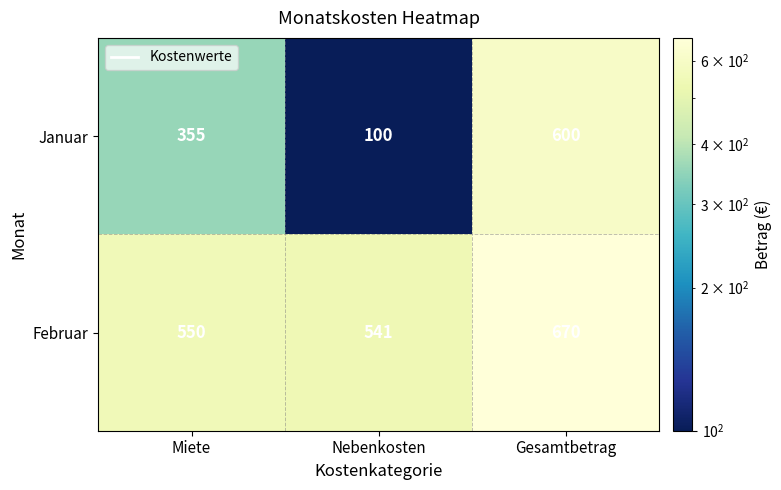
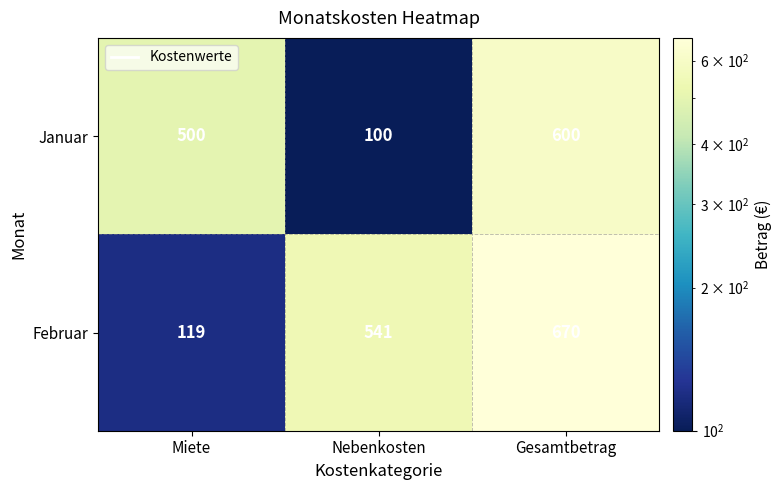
Januar, Miete: 355 -> 500
Februar, Miete: 550 -> 119
